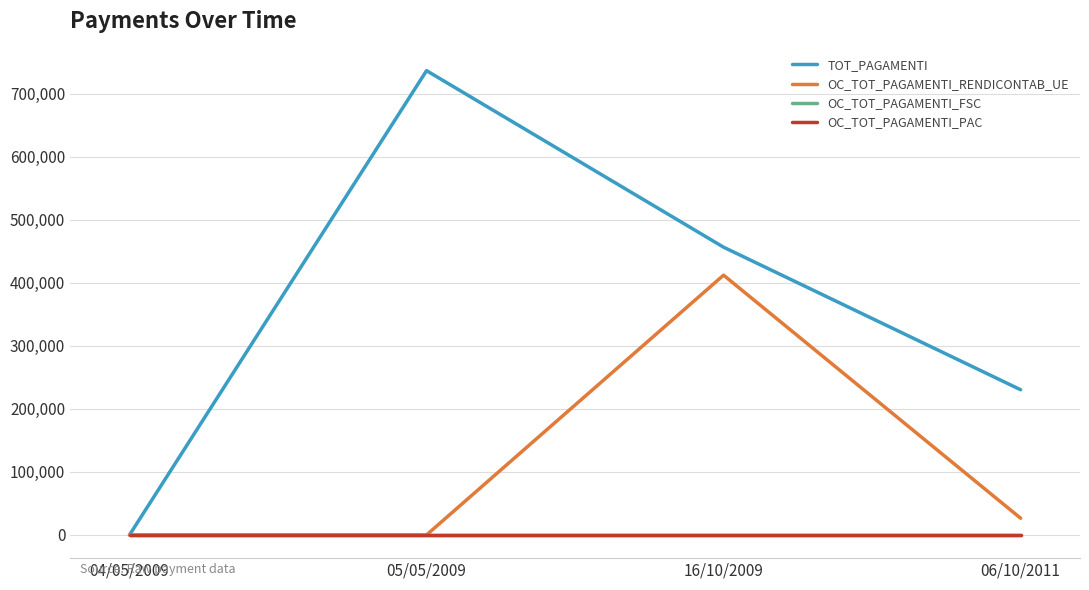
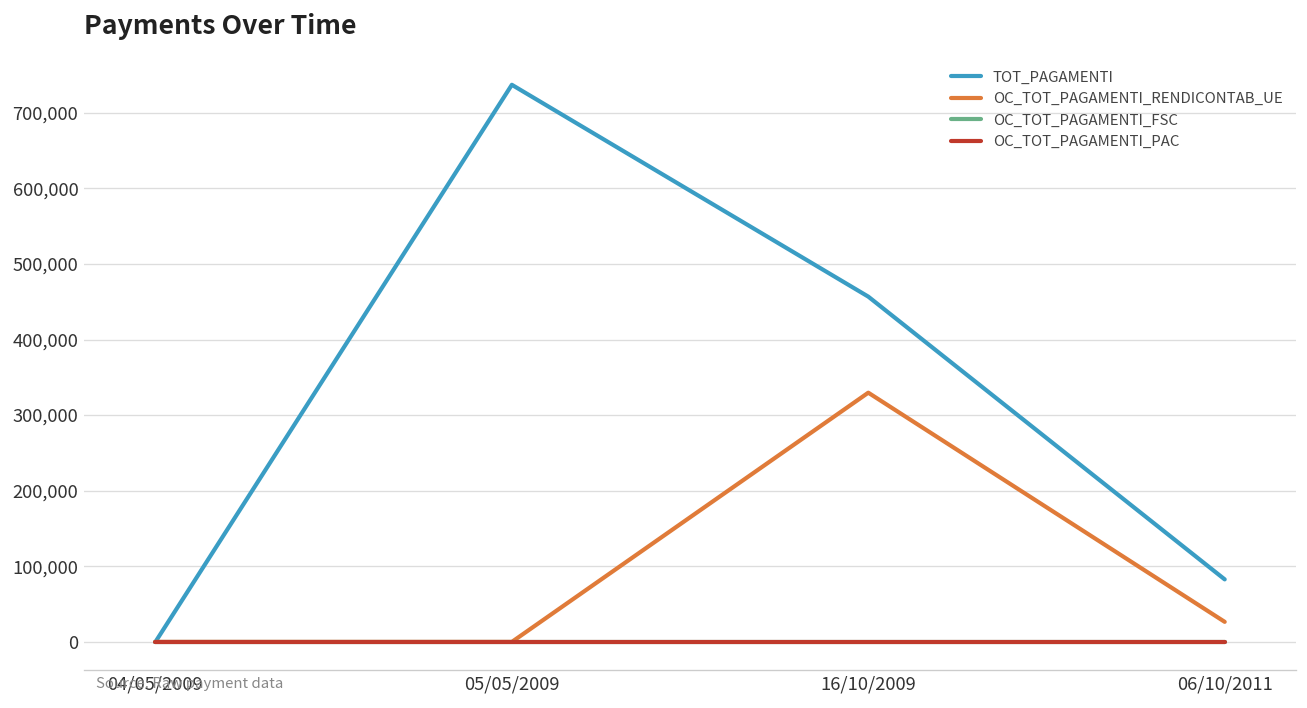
OC_TOT_PAGAMENTI_RENDICONTAB_UE, 16/10/2009: 410,000 -> 330,000
TOT_PAGAMENTI, 06/10/2011: 230,000 -> 80,000
